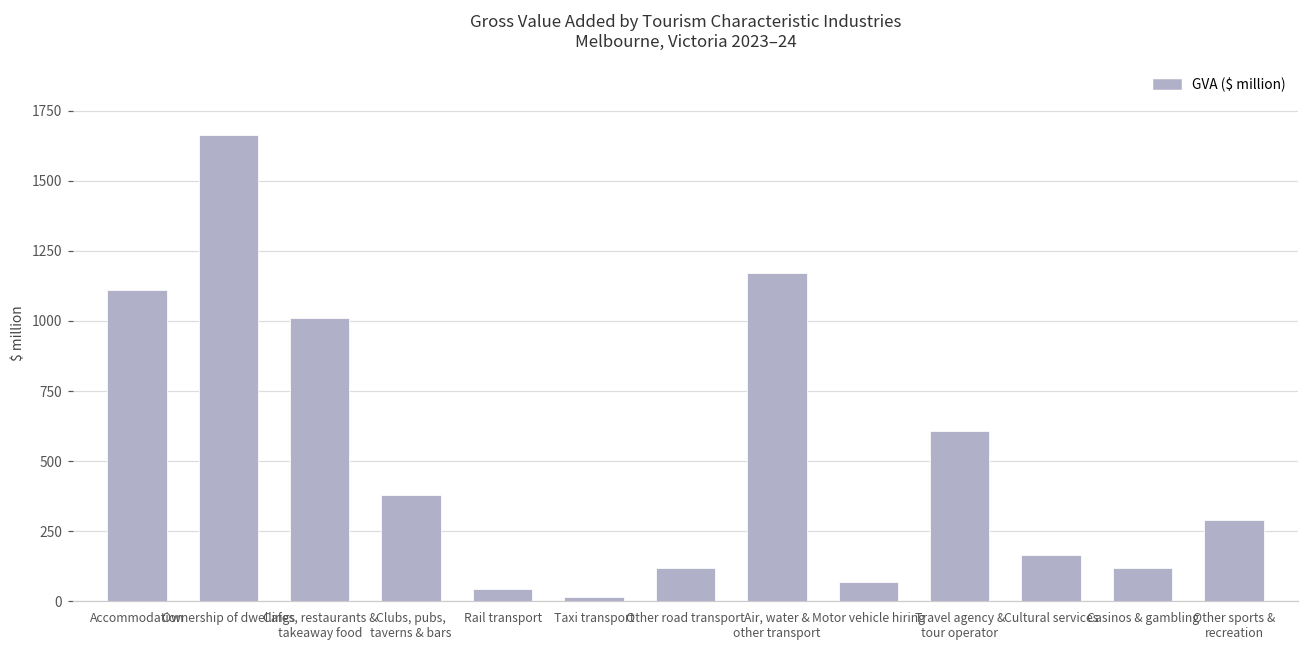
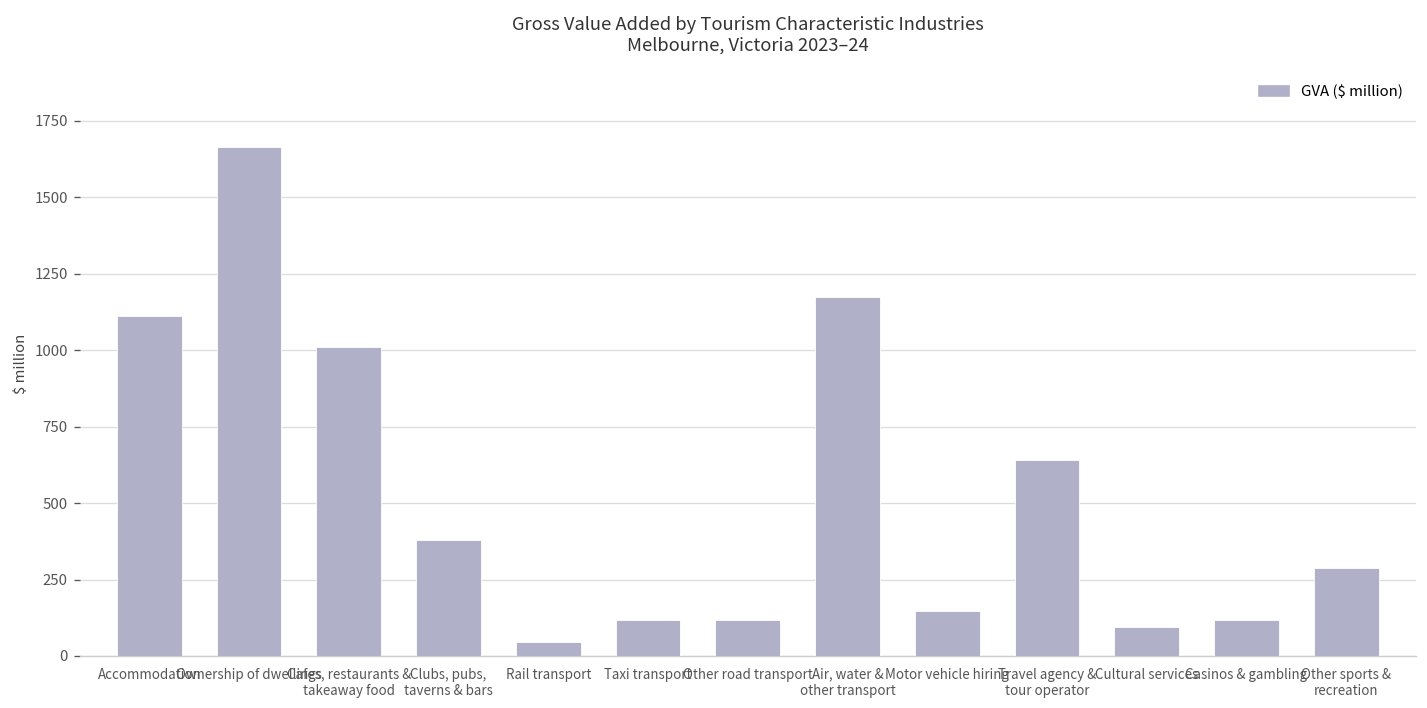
Taxi transport: 20 -> 120
Motor vehicle hiring: 70 -> 150
Travel agency & tour operator: 610 -> 640
Cultural services: 160 -> 90
